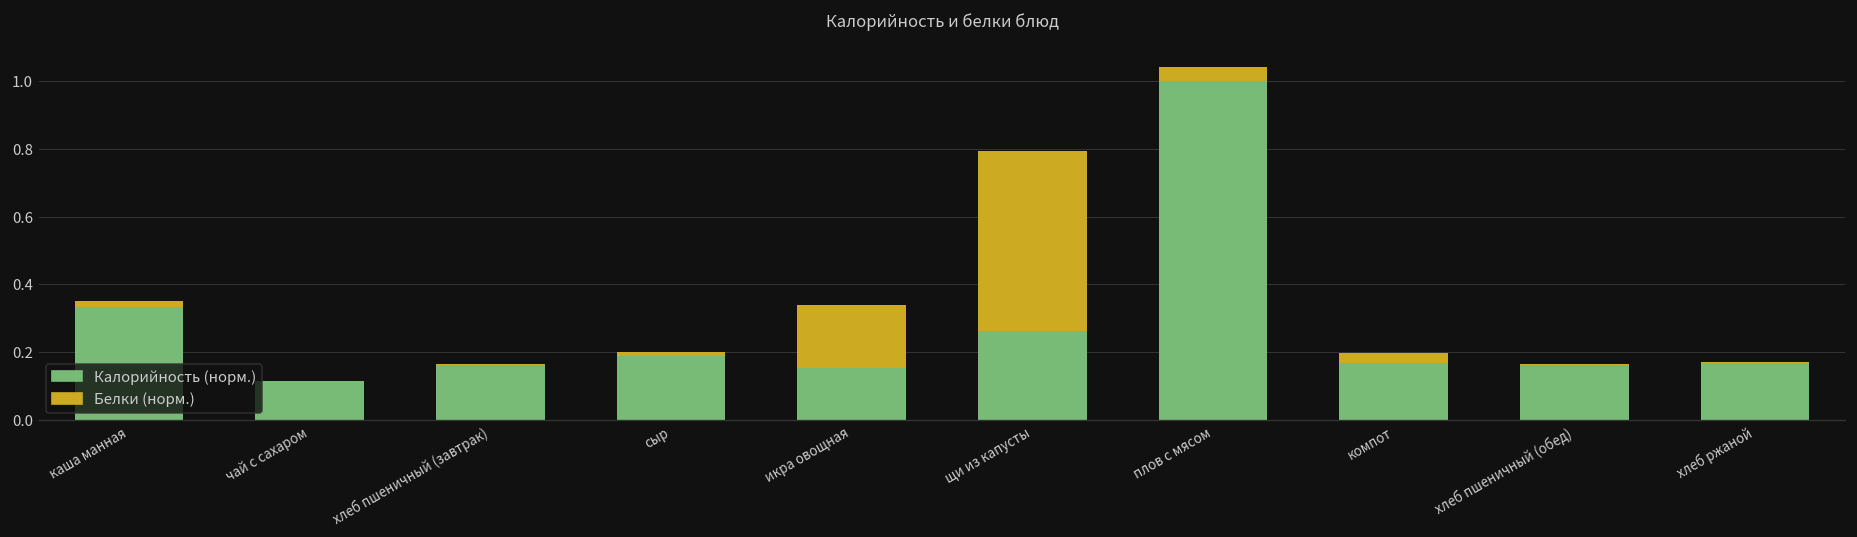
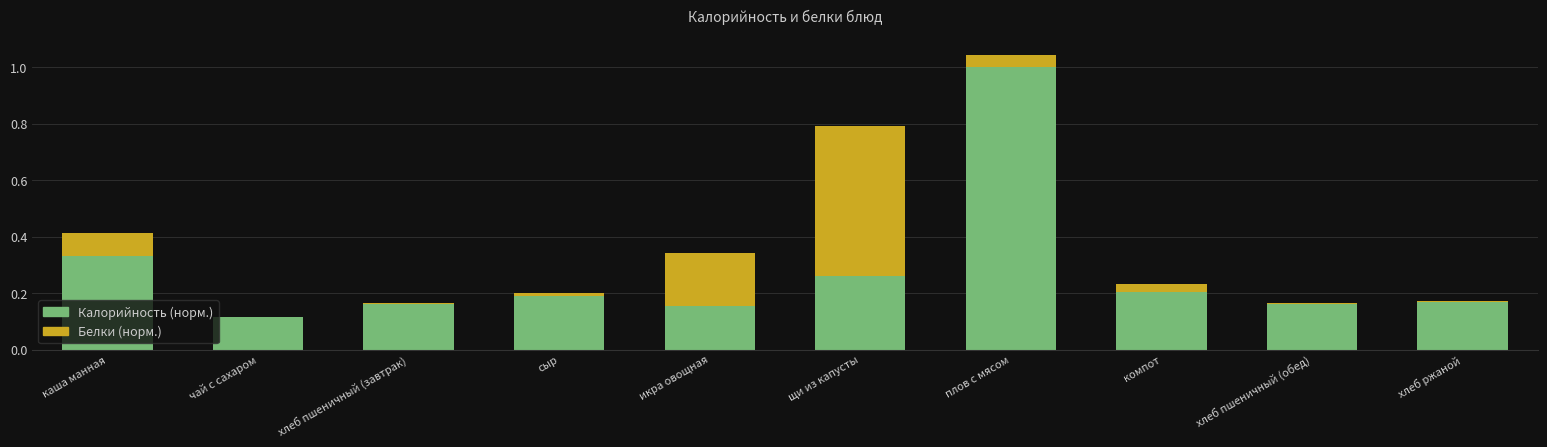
Белки (норм.), каша манная: 0.02 -> 0.08
Калорийность (норм.), компот: 0.17 -> 0.20
